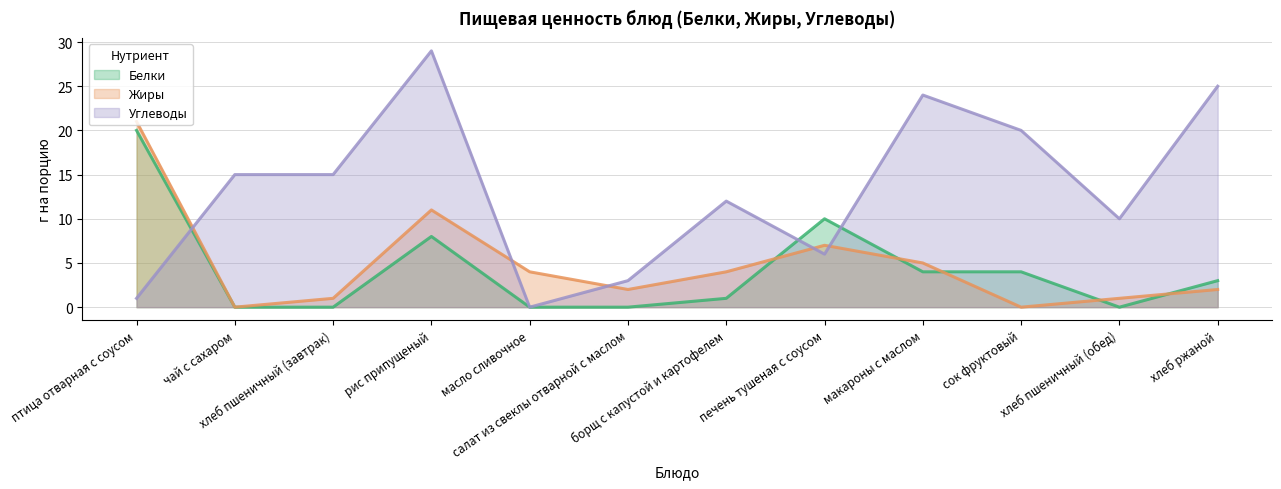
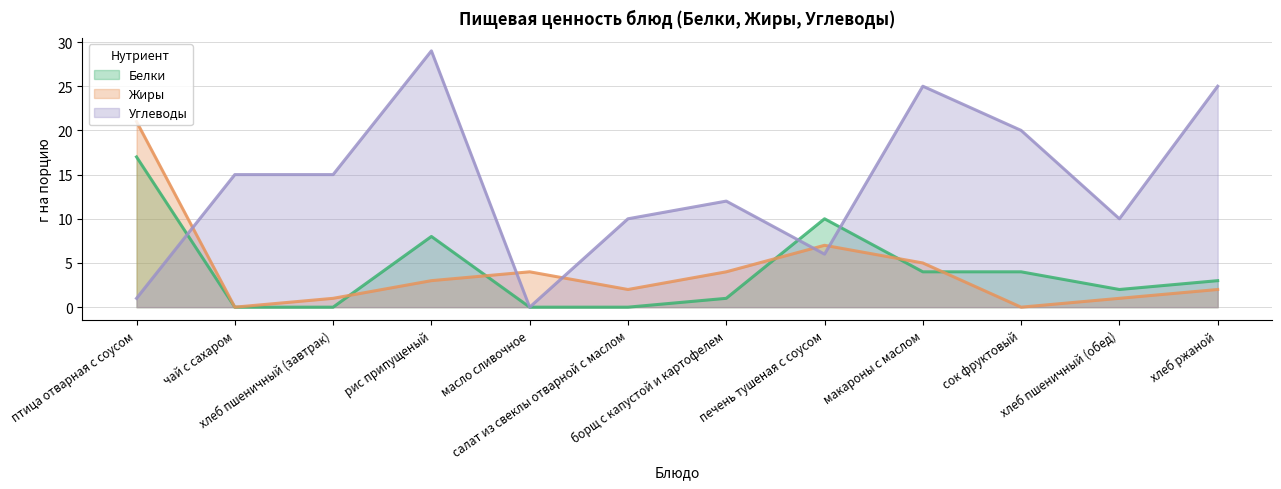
Белки, птица отварная с соусом: 20 -> 17
Жиры, рис припущеный: 11 -> 3
Углеводы, салат из свеклы отварной с маслом: 3 -> 10
Углеводы, макароны с маслом: 24 -> 25
Белки, хлеб пшеничный (обед): 0 -> 2
